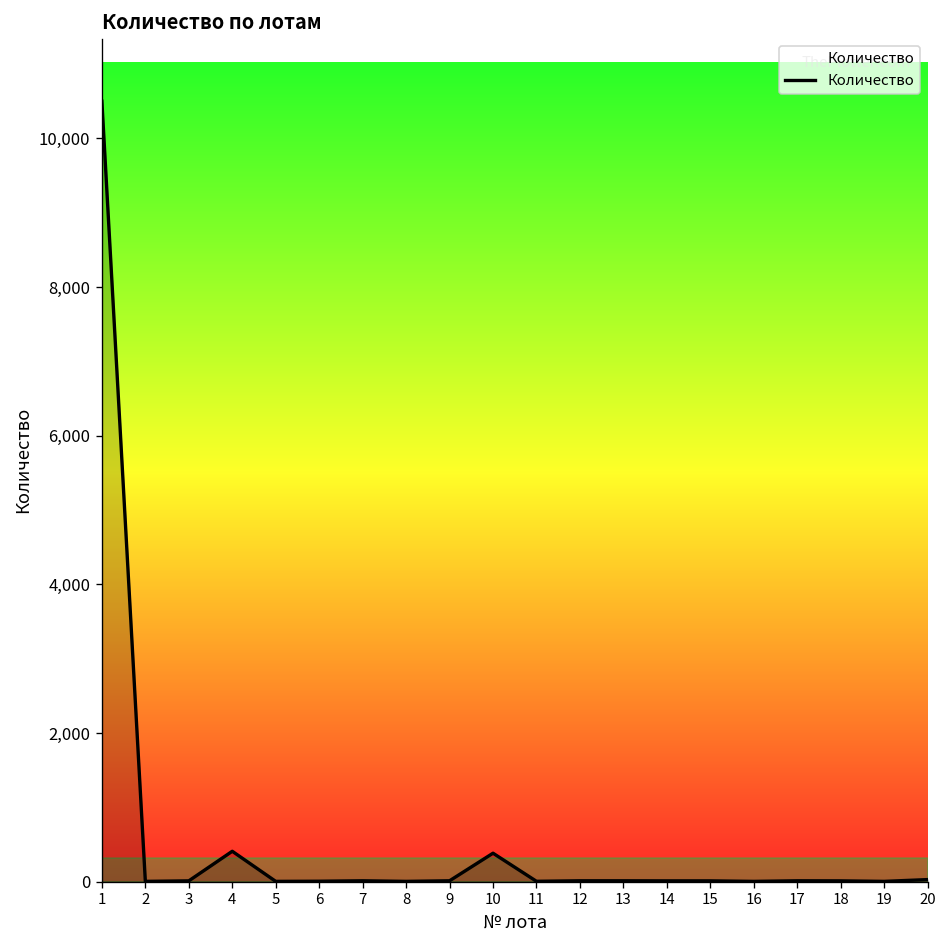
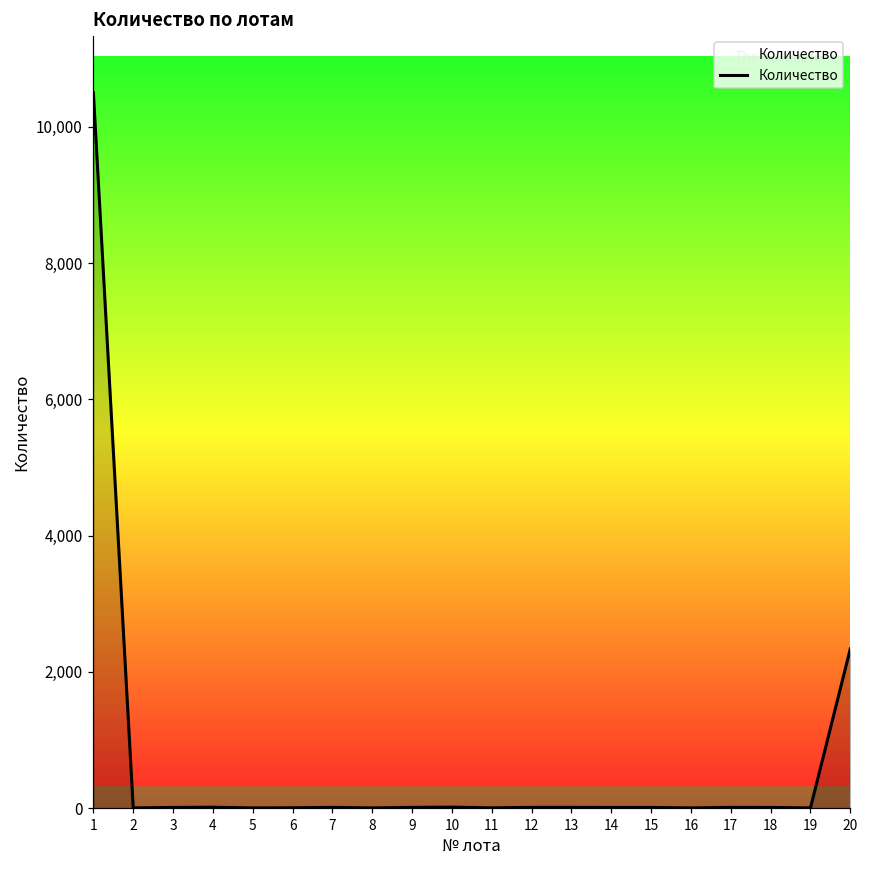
4: 400 -> 0
10: 400 -> 0
20: 0 -> 2,300
